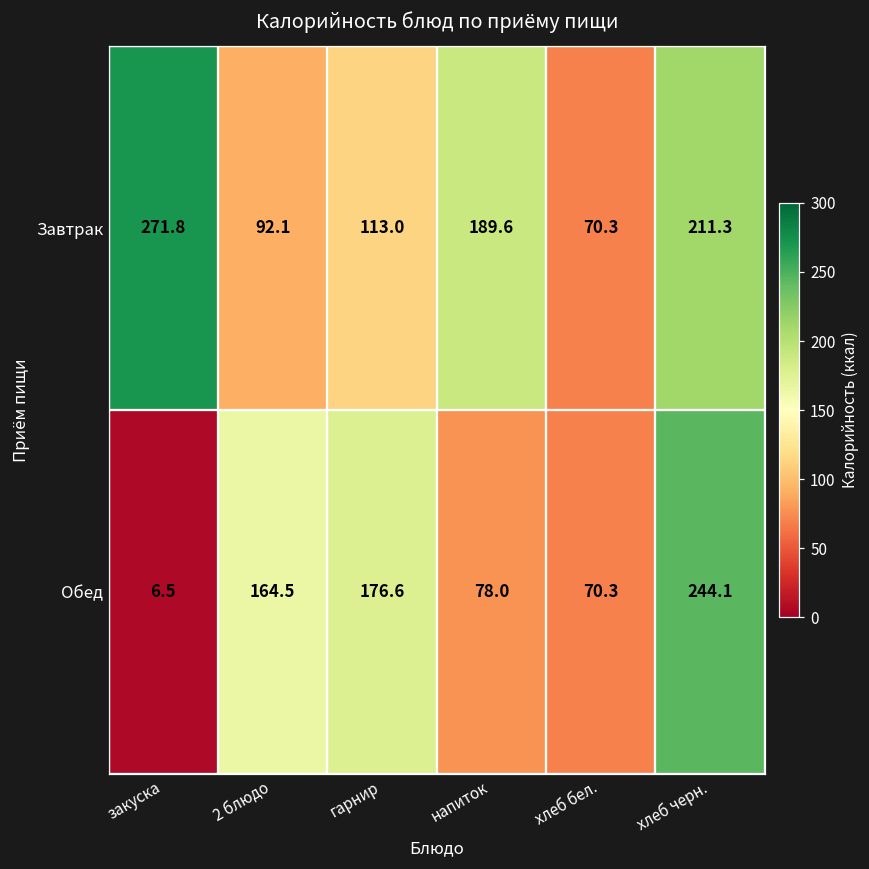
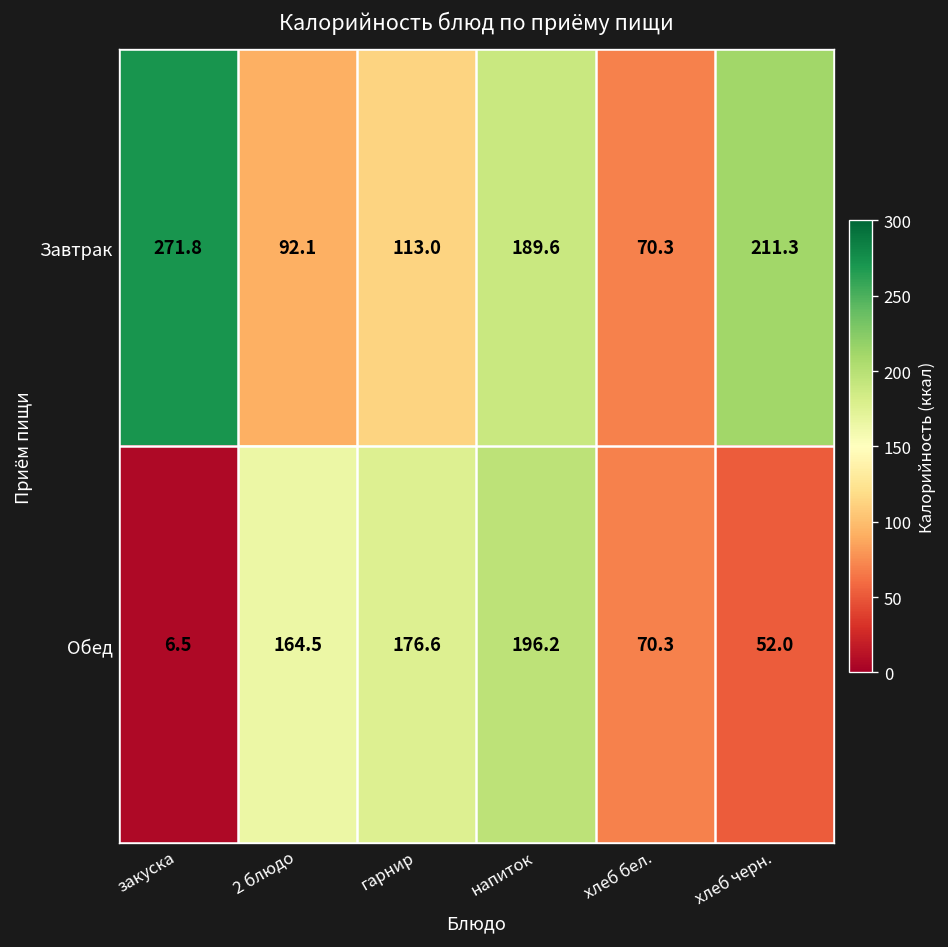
Обед, напиток: 78.0 -> 196.2
Обед, хлеб черн.: 244.1 -> 52.0
